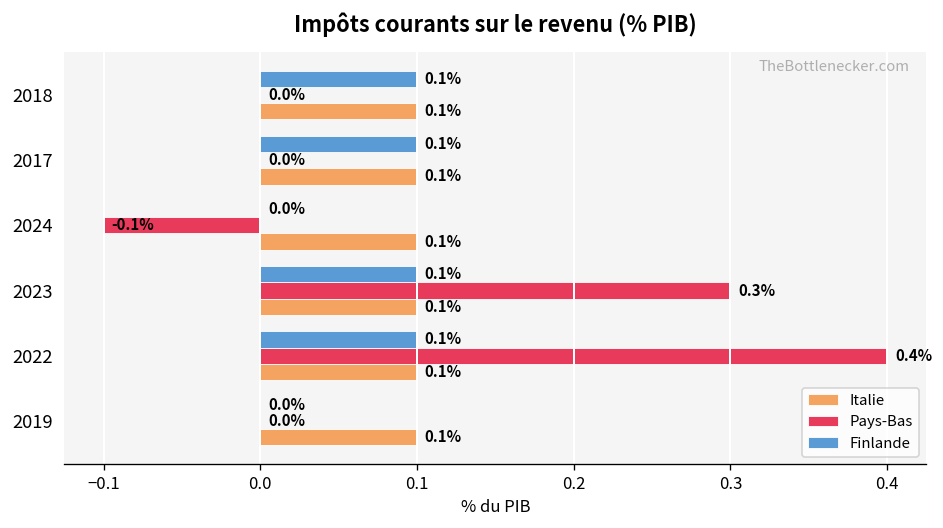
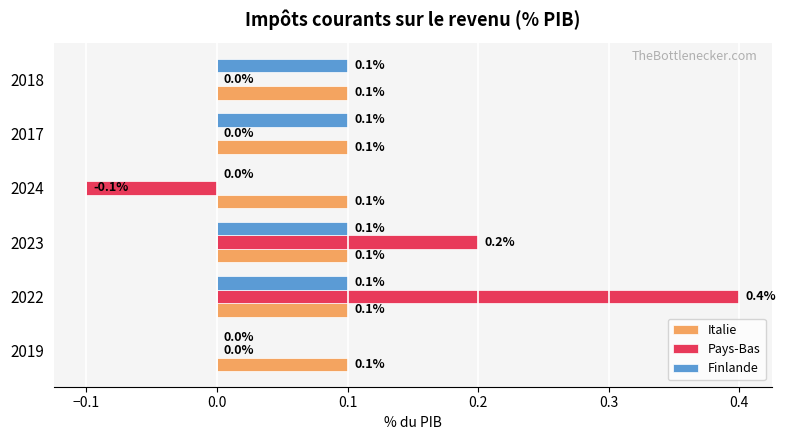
Pays-Bas, 2023: 0.3% -> 0.2%
